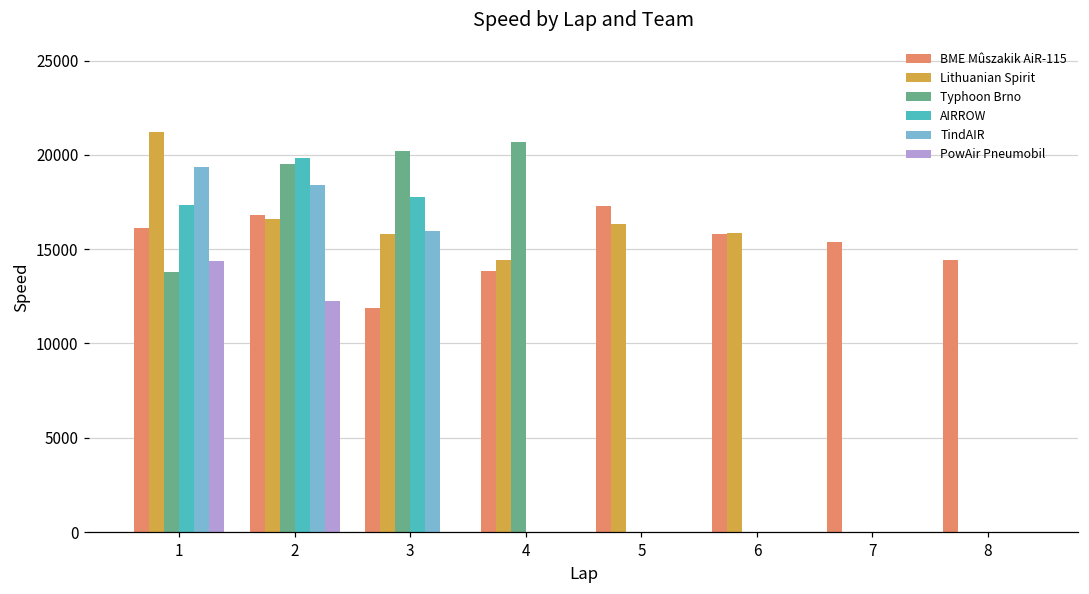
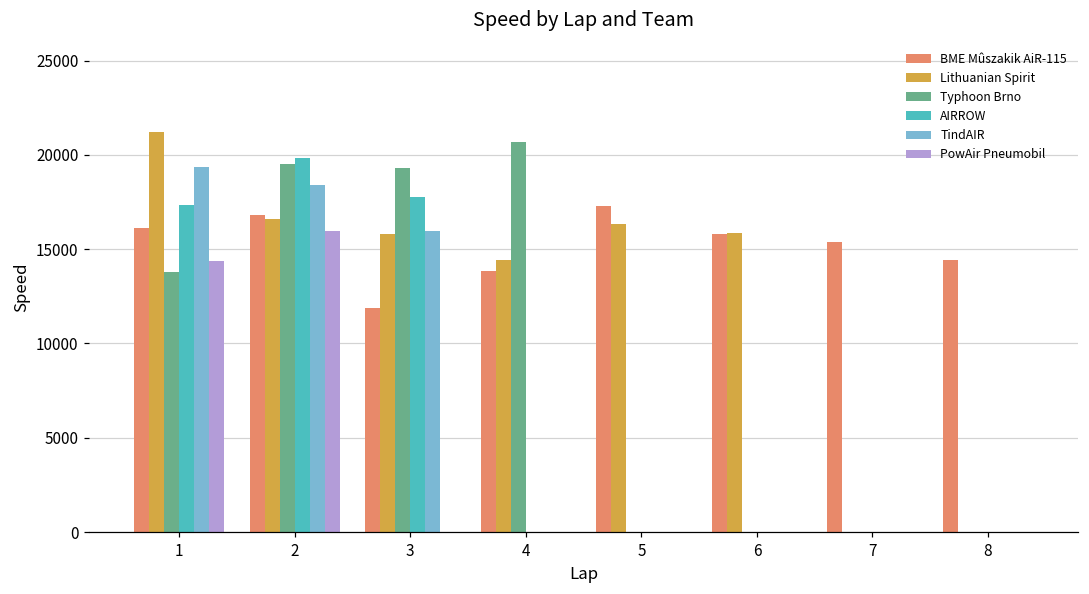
PowAir Pneumobil, 2: 12200 -> 15900
Typhoon Brno, 3: 20200 -> 19300
